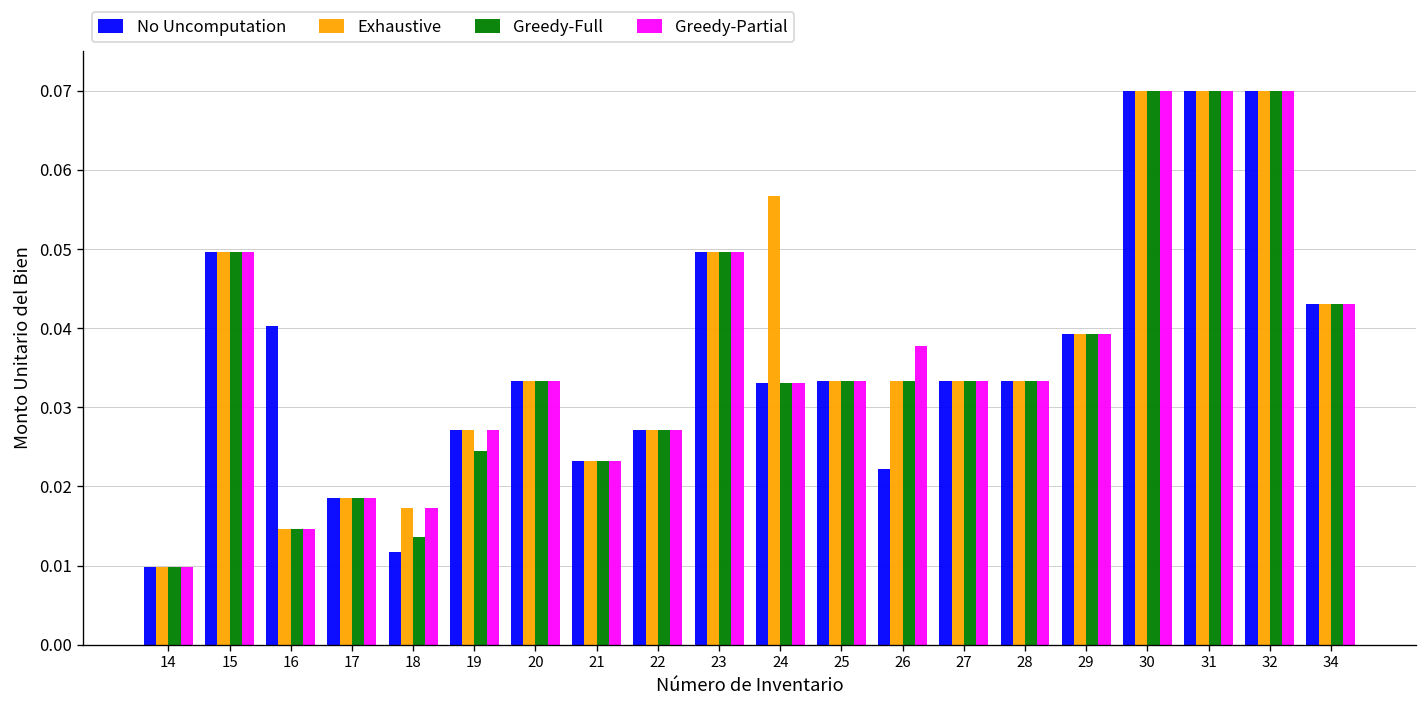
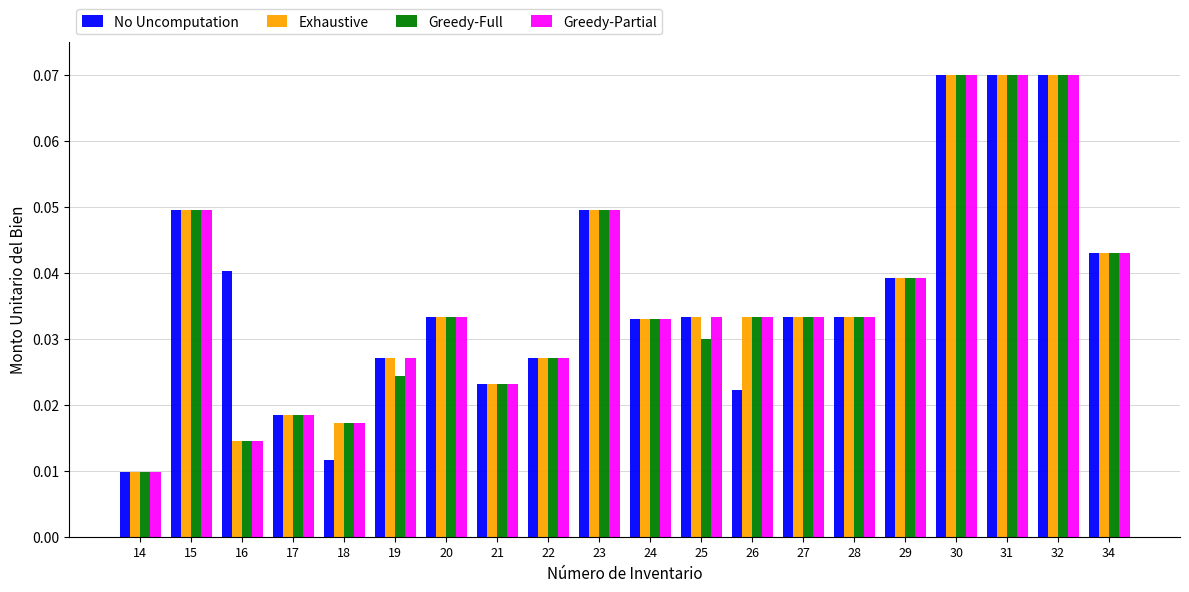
Greedy-Full, 18: 0.014 -> 0.017
Exhaustive, 24: 0.057 -> 0.033
Greedy-Full, 25: 0.033 -> 0.030
Greedy-Partial, 26: 0.038 -> 0.033
